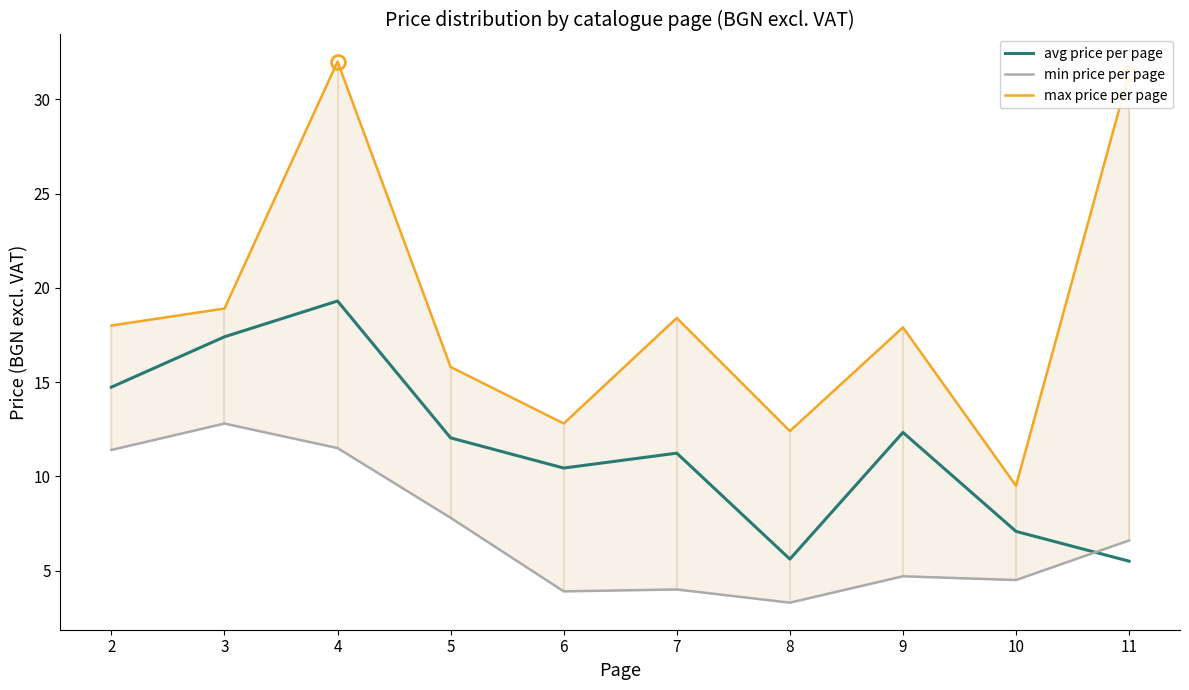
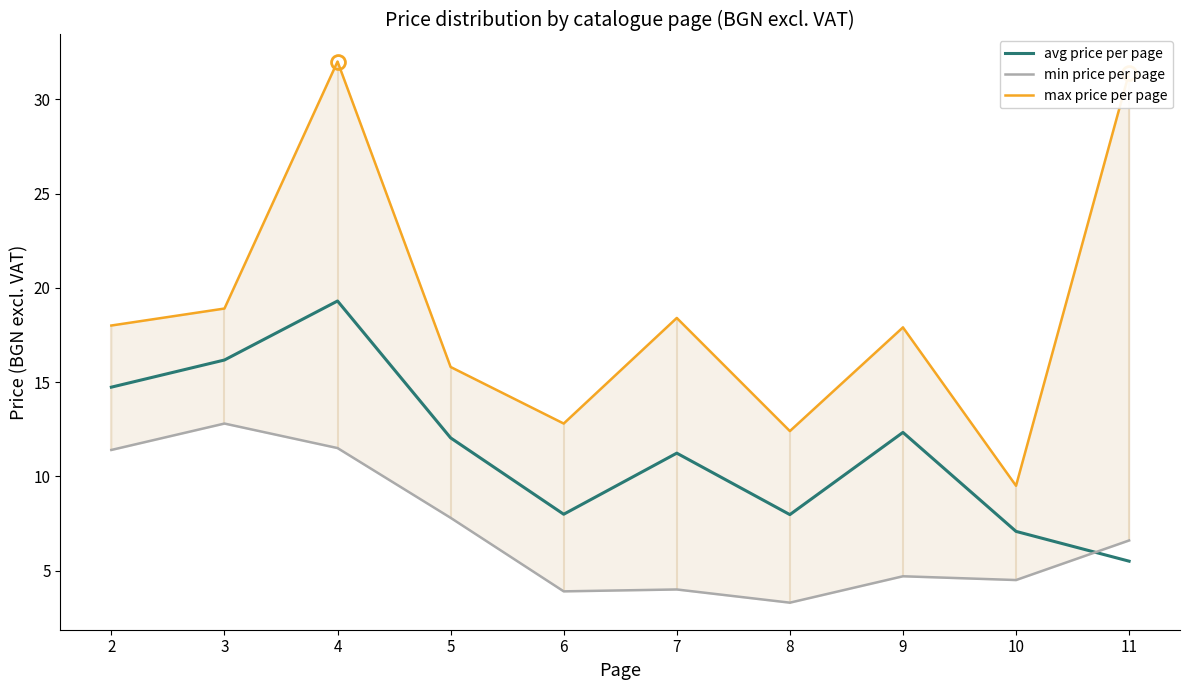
avg price per page, 3: 17.4 -> 16.2
avg price per page, 6: 10.4 -> 8.0
avg price per page, 8: 5.6 -> 8.0
